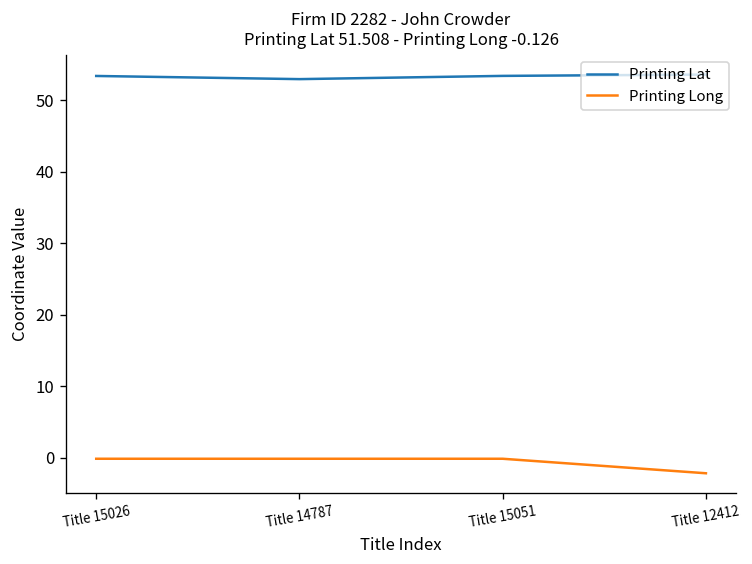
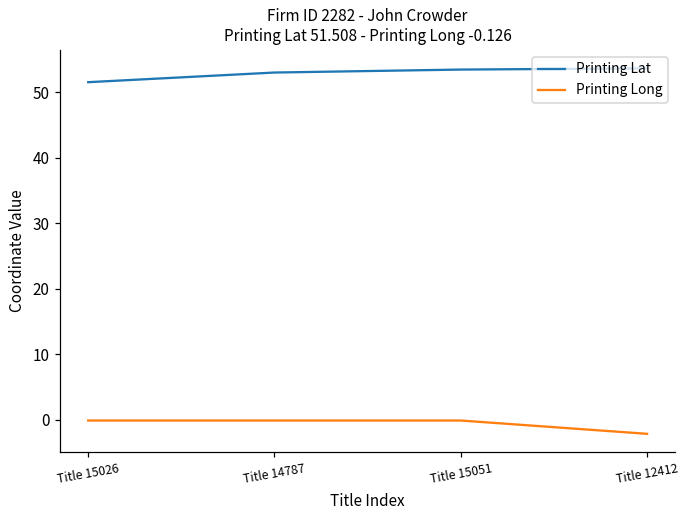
Printing Lat, Title 15026: 53 -> 52
